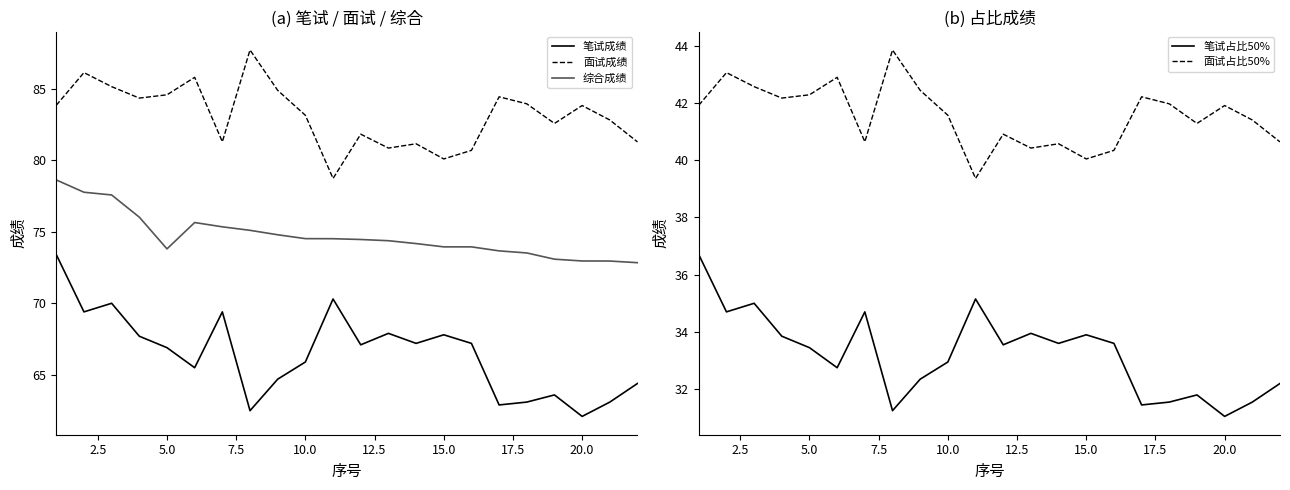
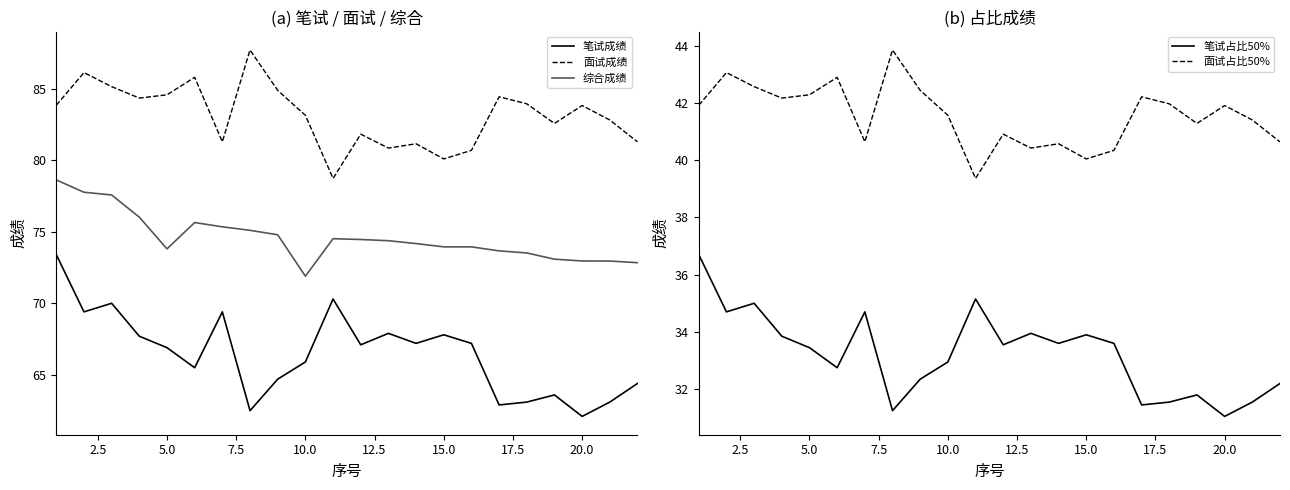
(a) 笔试 / 面试 / 综合, 综合成绩, 10.0: 74.5 -> 71.9
